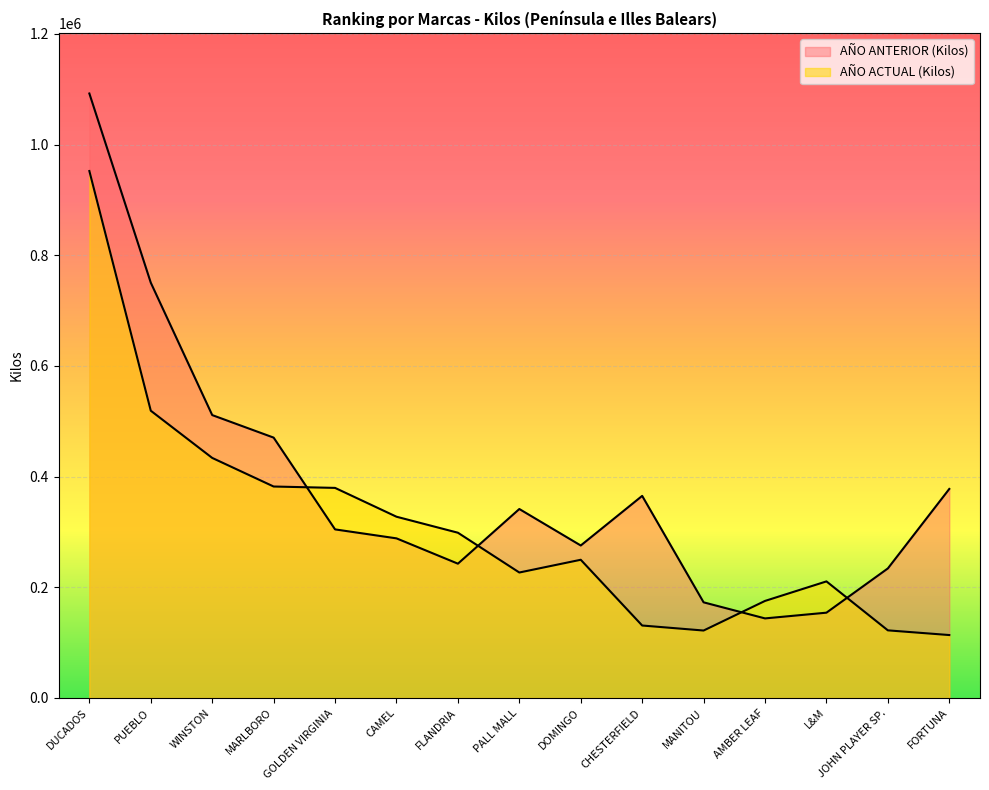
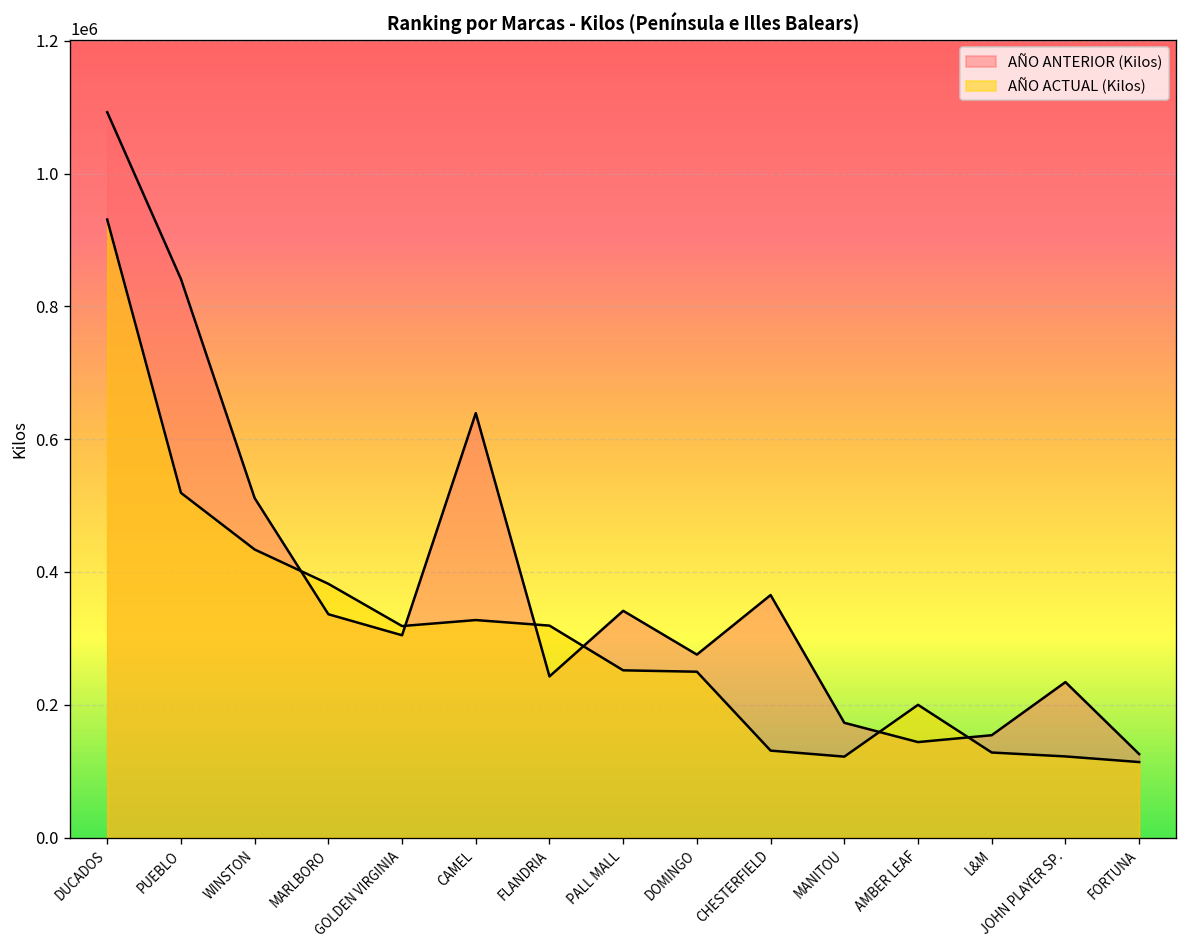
AÑO ACTUAL (Kilos), DUCADOS: 950000 -> 930000
AÑO ANTERIOR (Kilos), PUEBLO: 750000 -> 840000
AÑO ANTERIOR (Kilos), MARLBORO: 470000 -> 340000
AÑO ACTUAL (Kilos), GOLDEN VIRGINIA: 380000 -> 320000
AÑO ANTERIOR (Kilos), CAMEL: 290000 -> 640000
AÑO ACTUAL (Kilos), FLANDRIA: 300000 -> 320000
AÑO ACTUAL (Kilos), PALL MALL: 230000 -> 250000
AÑO ACTUAL (Kilos), AMBER LEAF: 180000 -> 200000
AÑO ACTUAL (Kilos), L&M: 210000 -> 130000
AÑO ANTERIOR (Kilos), FORTUNA: 380000 -> 130000
